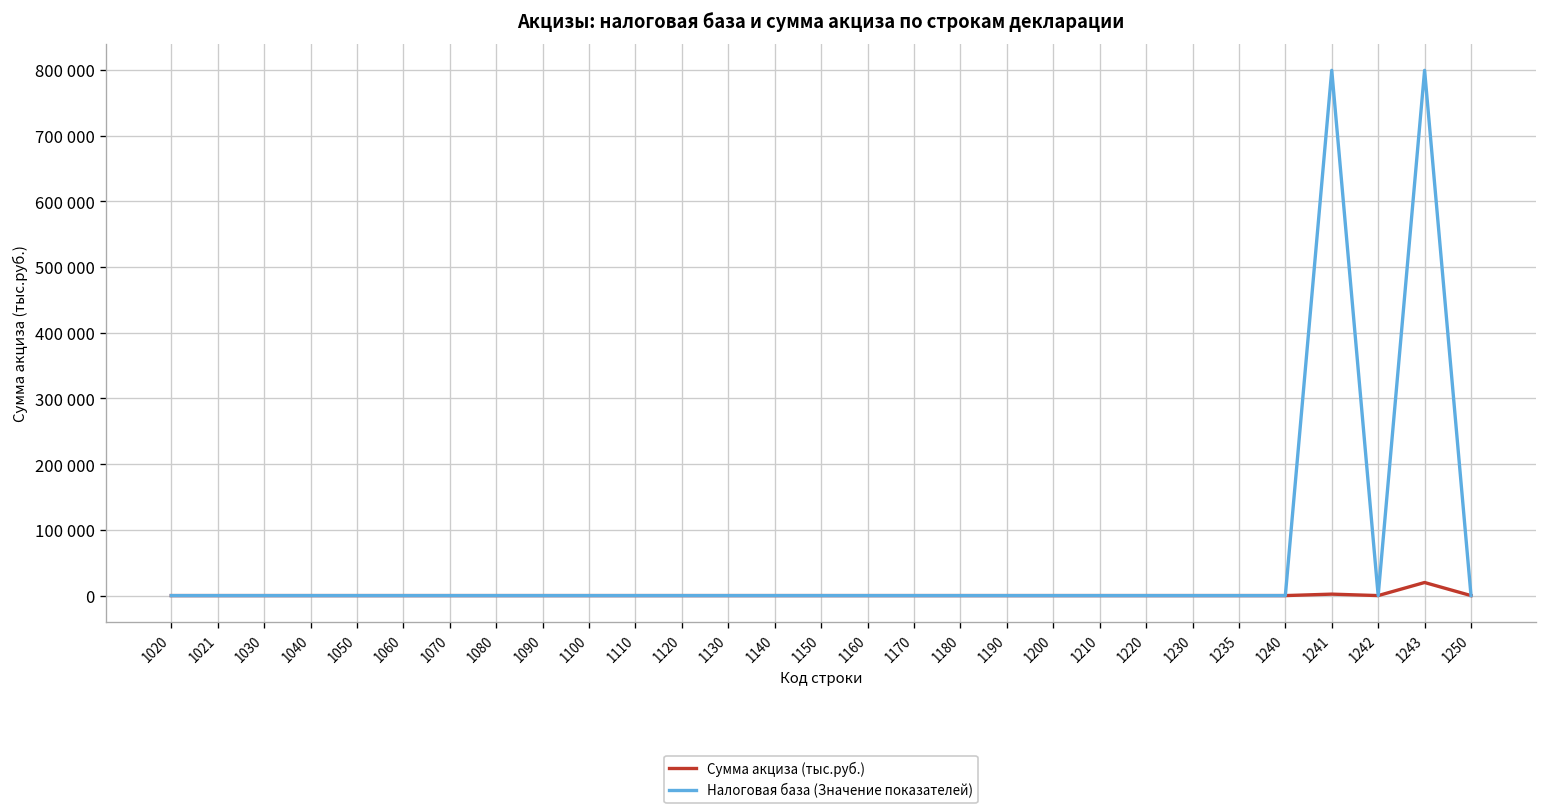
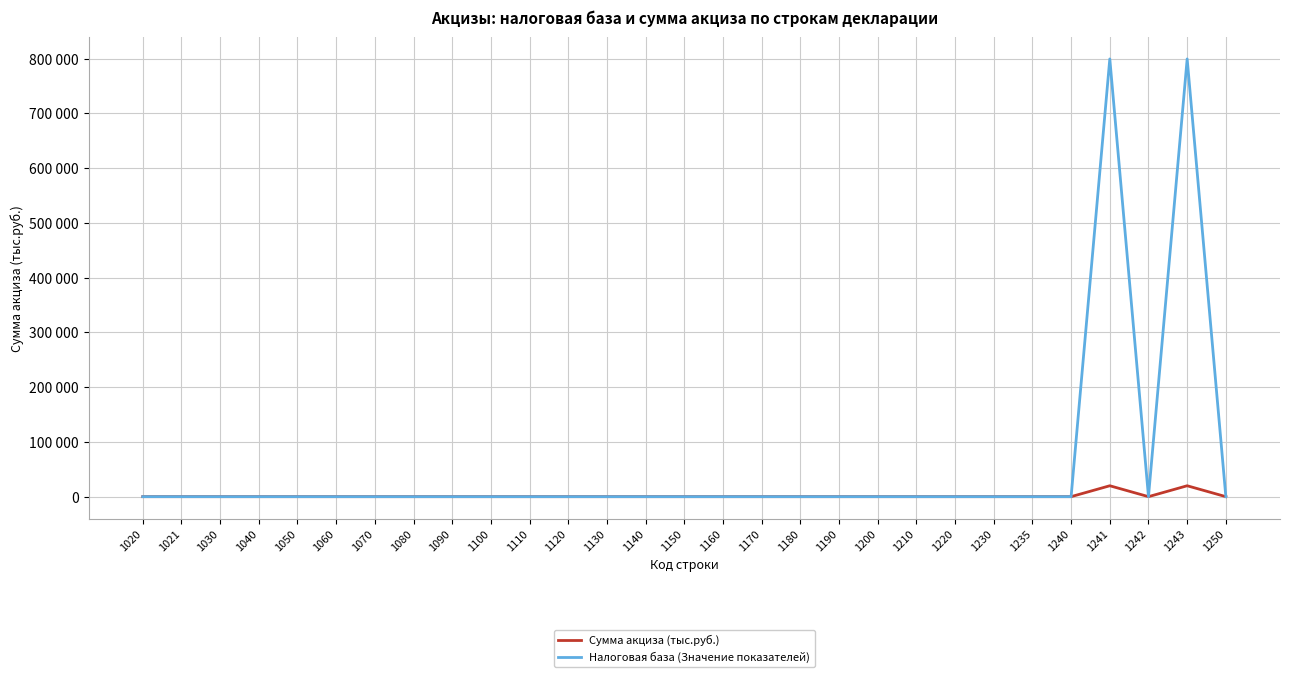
Сумма акциза (тыс.руб.), 1241: 0 -> 20000
